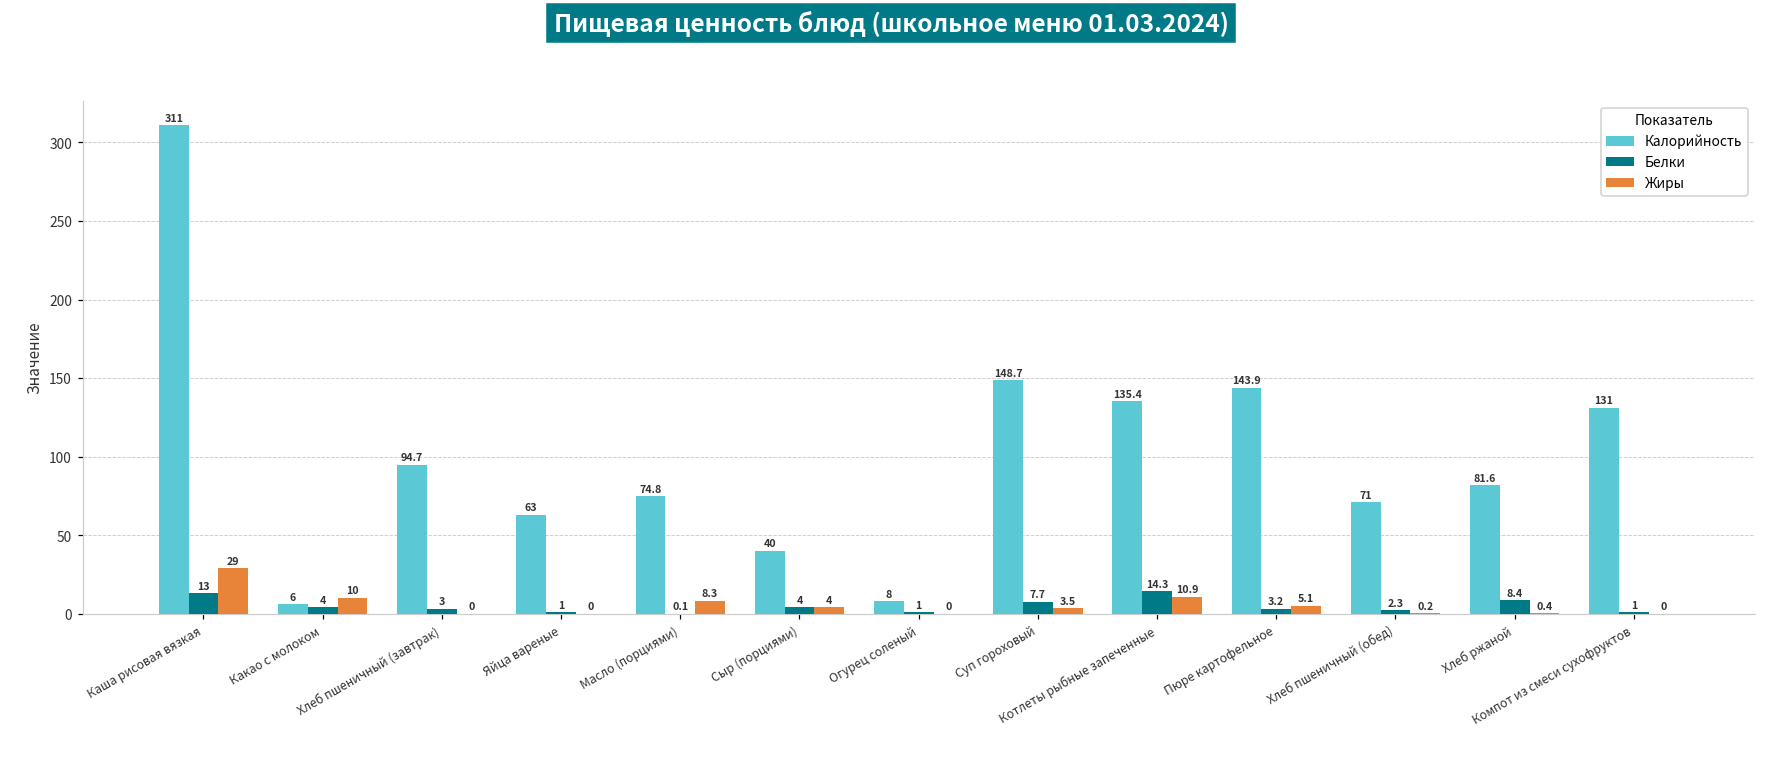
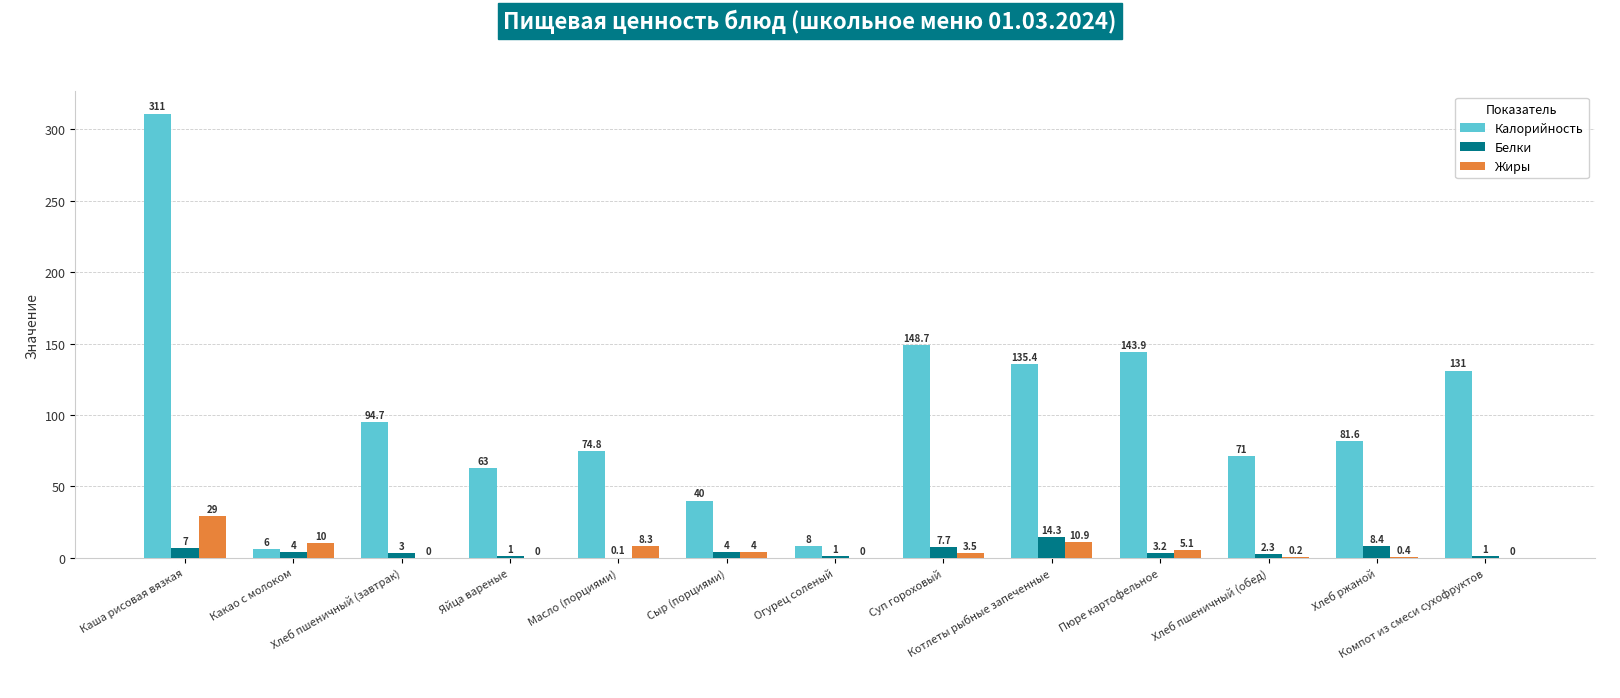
Белки, Каша рисовая вязкая: 13 -> 7
